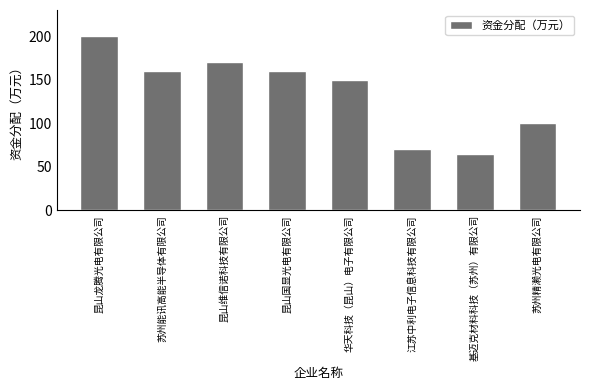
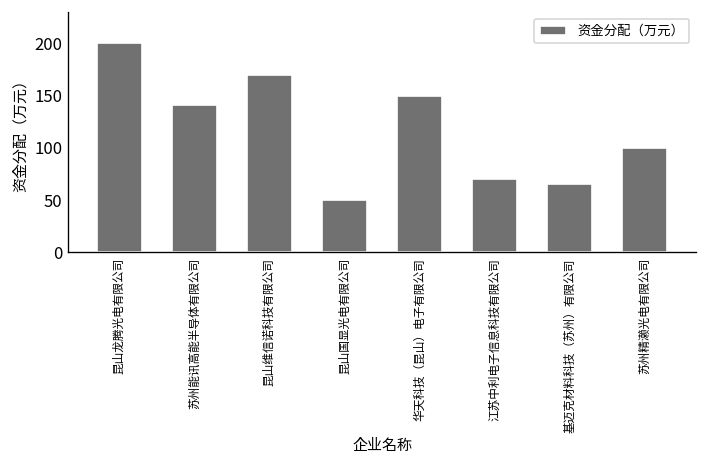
苏州能讯高能半导体有限公司: 160 -> 140
昆山国显光电有限公司: 160 -> 50
